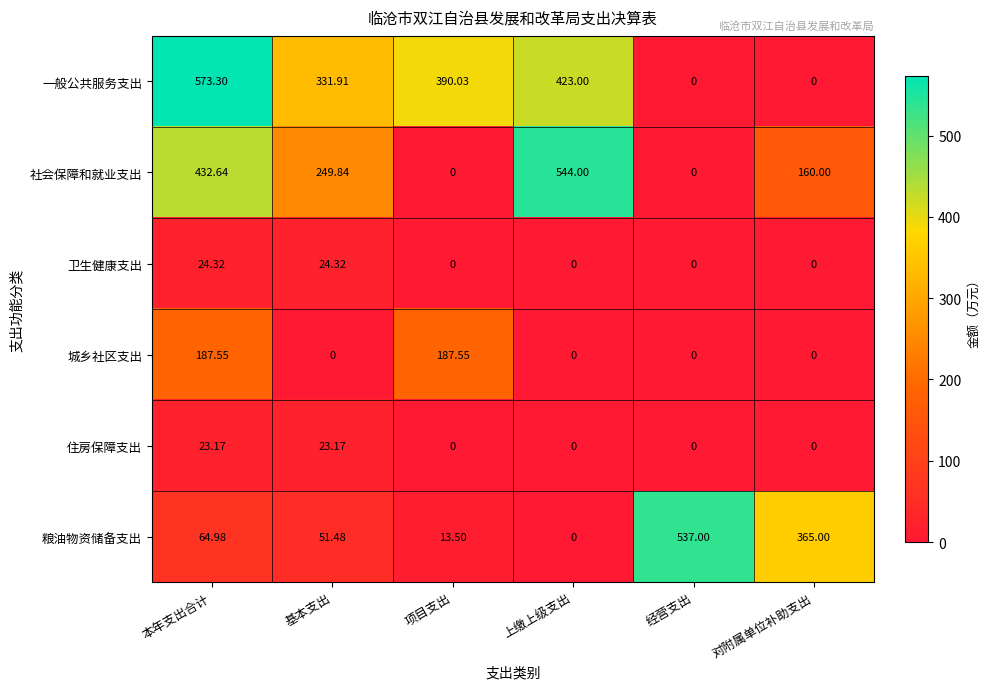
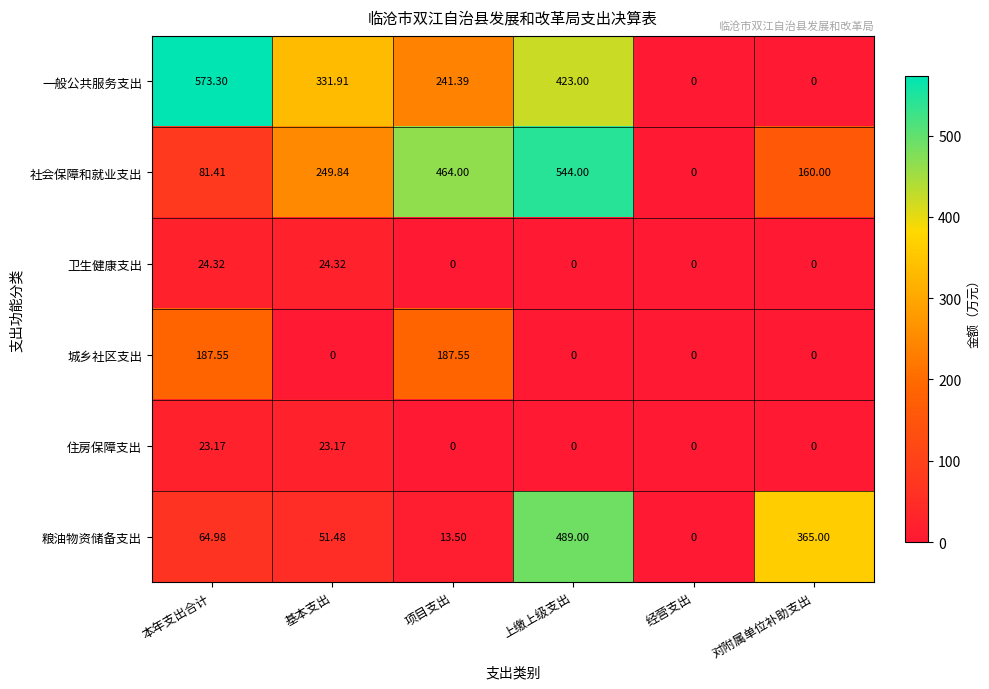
一般公共服务支出, 项目支出: 390.03 -> 241.39
社会保障和就业支出, 本年支出合计: 432.64 -> 81.41
社会保障和就业支出, 项目支出: 0 -> 464.00
粮油物资储备支出, 上缴上级支出: 0 -> 489.00
粮油物资储备支出, 经营支出: 537.00 -> 0
